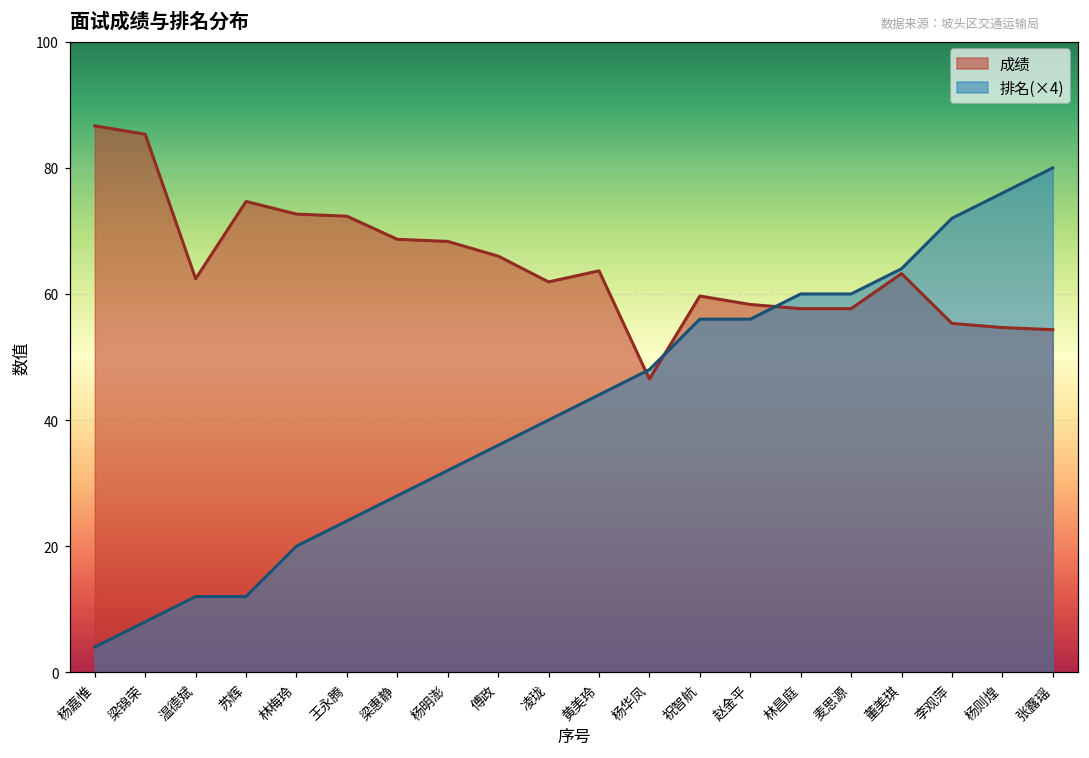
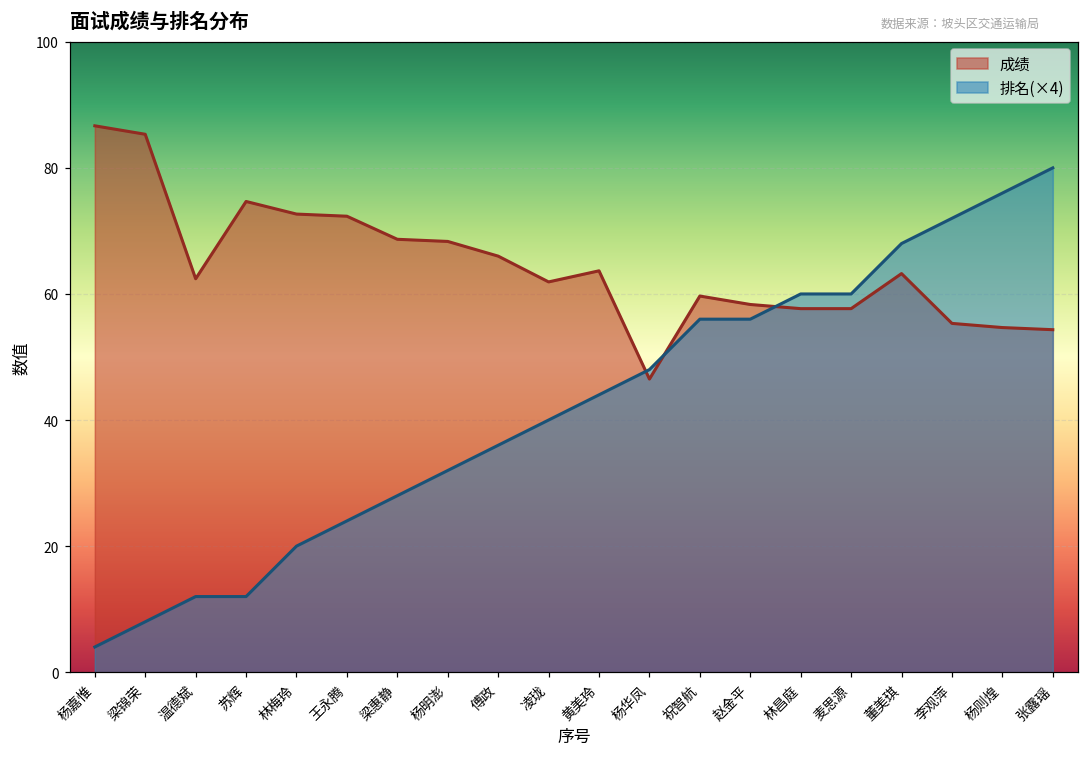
排名(×4), 董美琪: 64 -> 68
